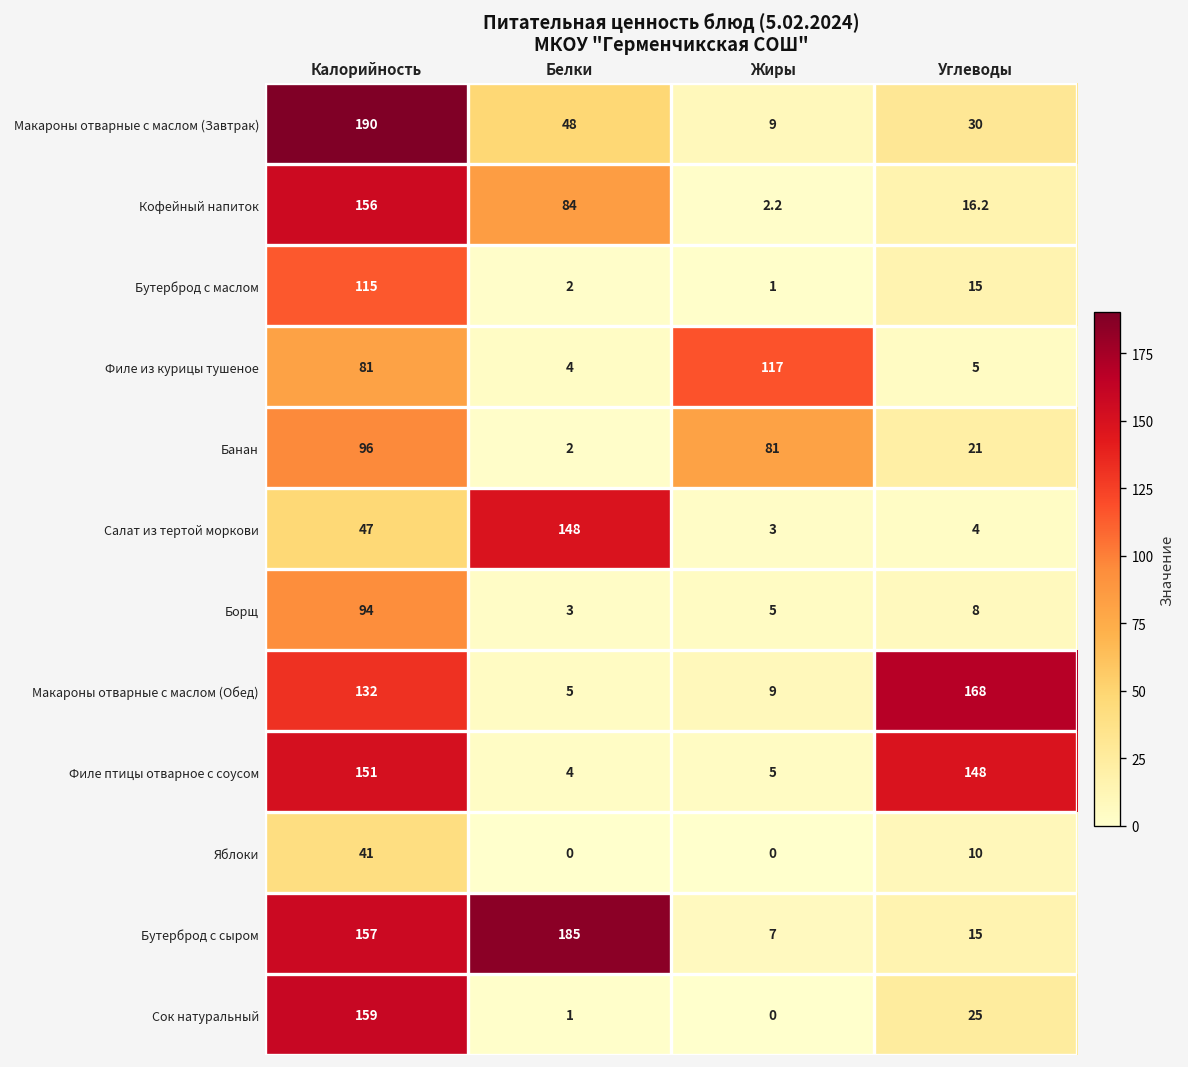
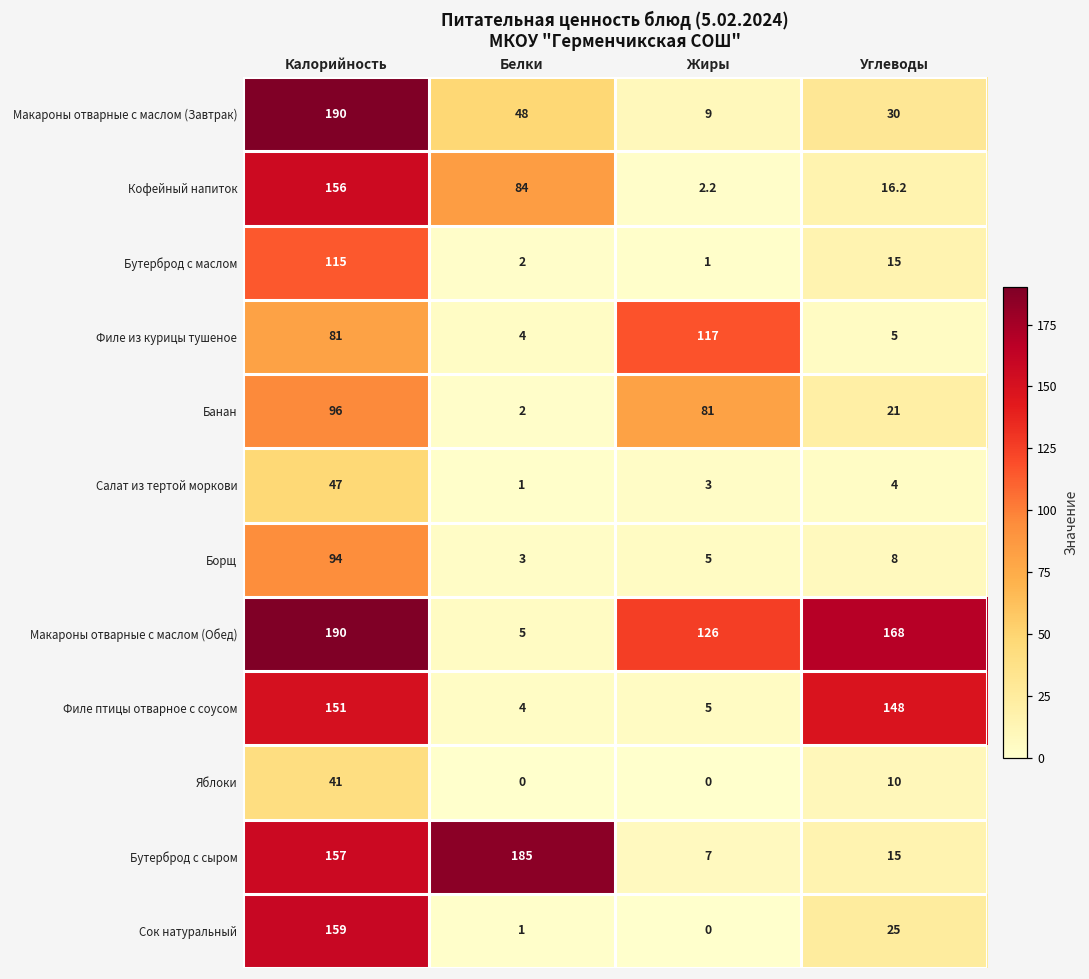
Салат из тертой моркови, Белки: 148 -> 1
Макароны отварные с маслом (Обед), Калорийность: 132 -> 190
Макароны отварные с маслом (Обед), Жиры: 9 -> 126
